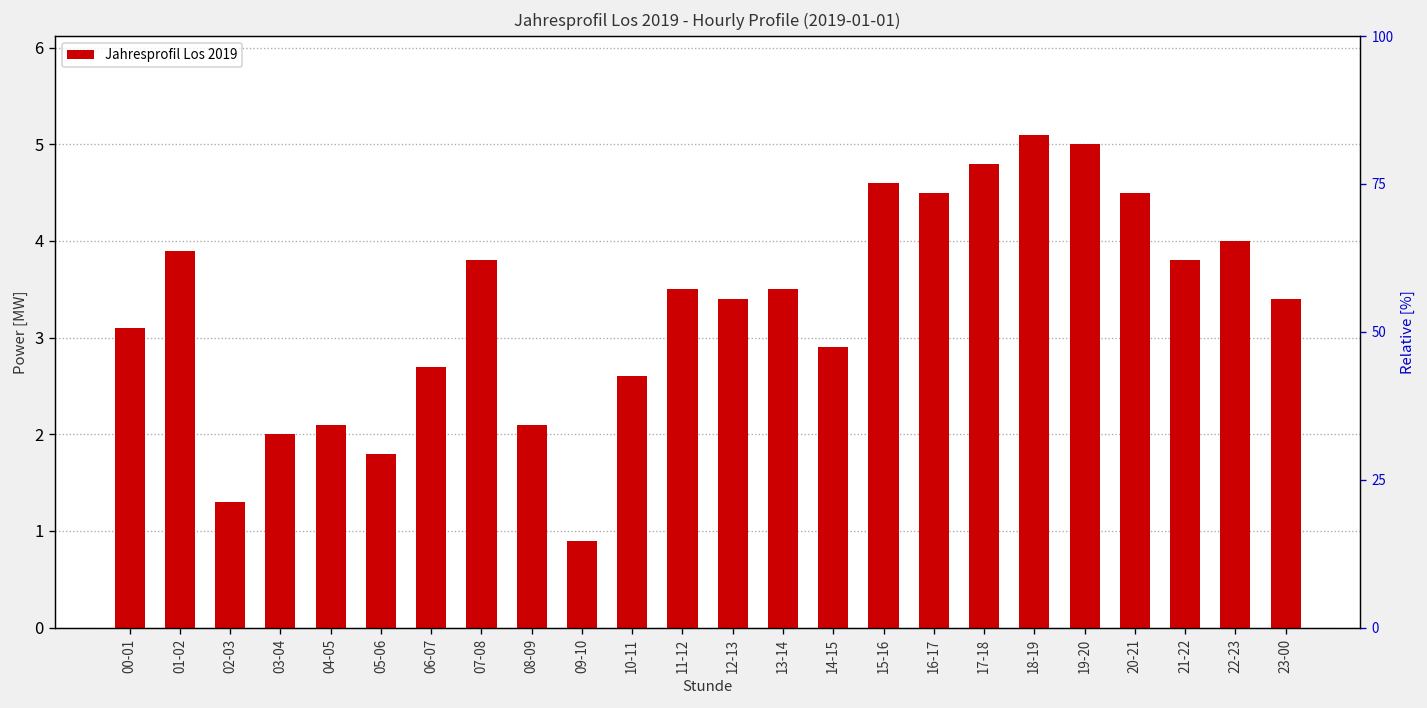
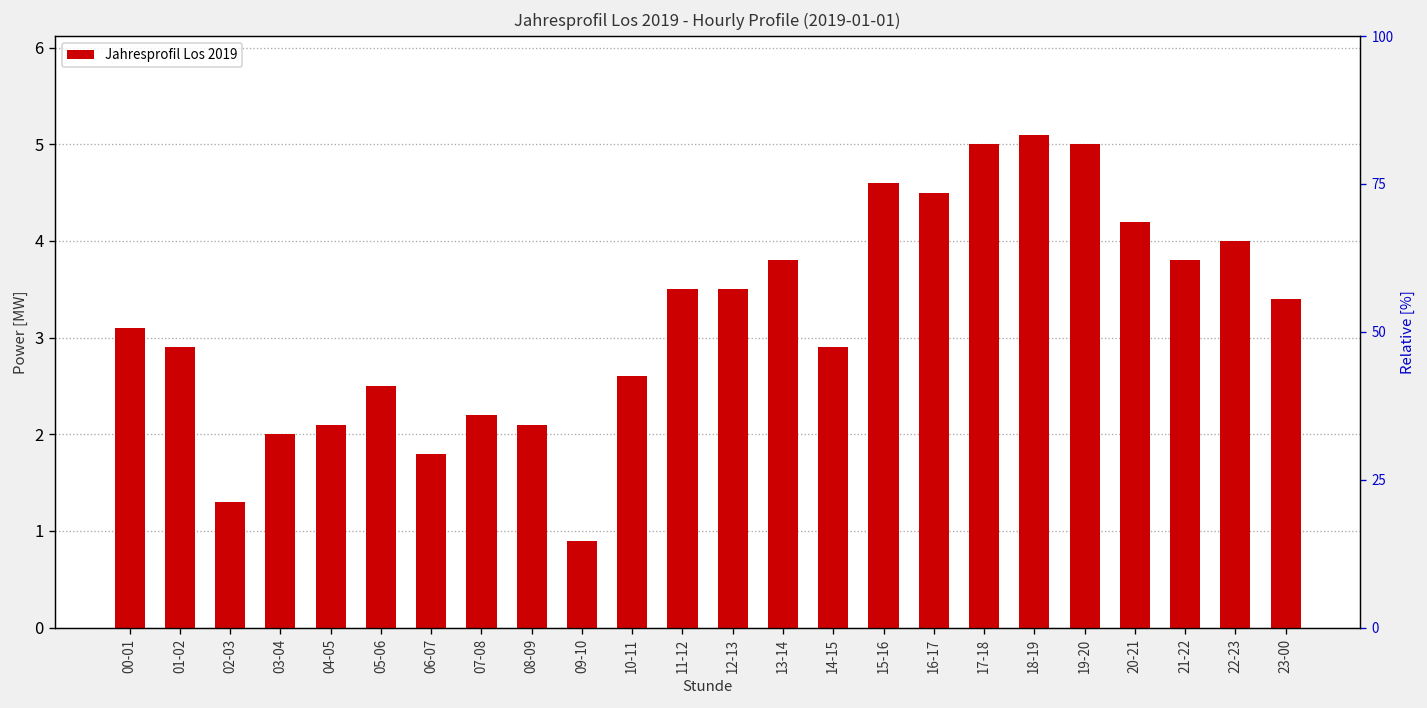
01-02: 3.9 -> 2.9
05-06: 1.8 -> 2.5
06-07: 2.7 -> 1.8
07-08: 3.8 -> 2.2
12-13: 3.4 -> 3.5
13-14: 3.5 -> 3.8
17-18: 4.8 -> 5.0
20-21: 4.5 -> 4.2
